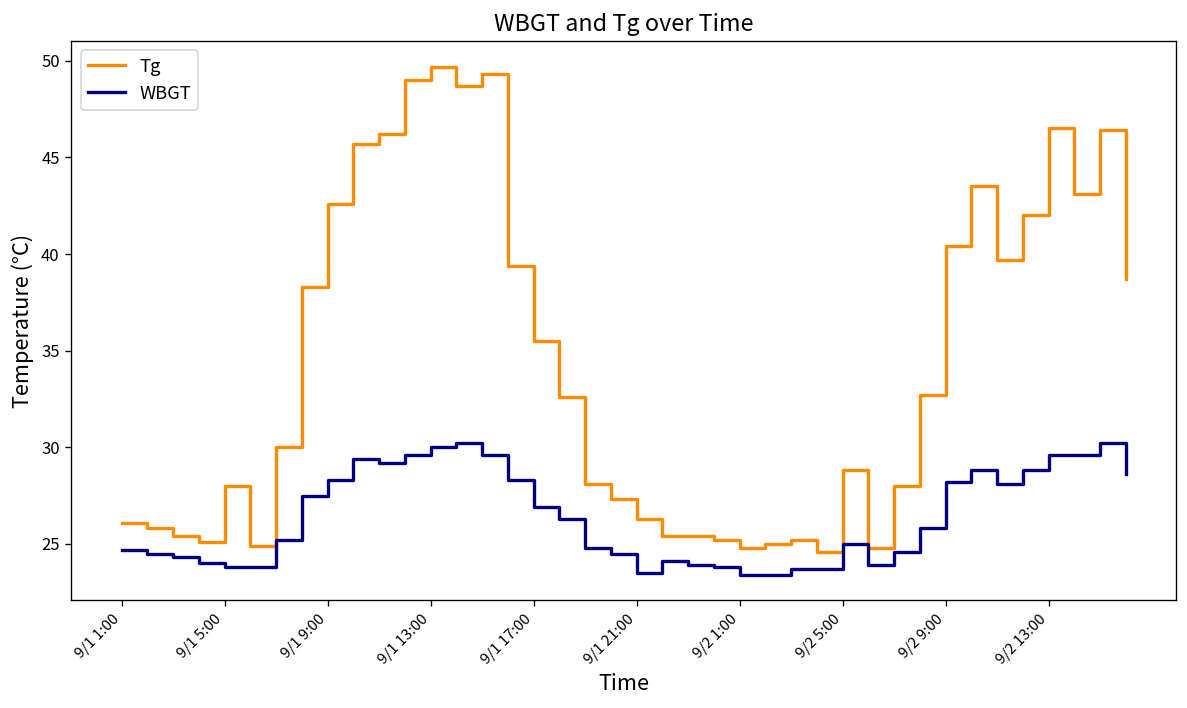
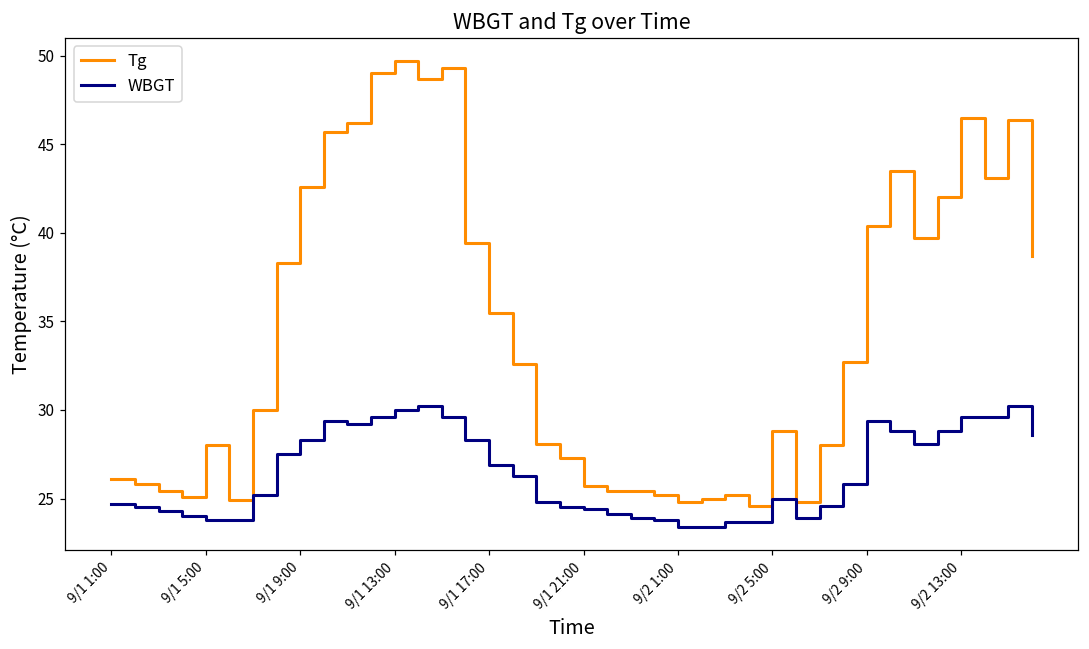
Tg, 9/1 21:00: 26.3 -> 25.7
WBGT, 9/1 21:00: 23.5 -> 24.4
WBGT, 9/2 9:00: 28.2 -> 29.4
